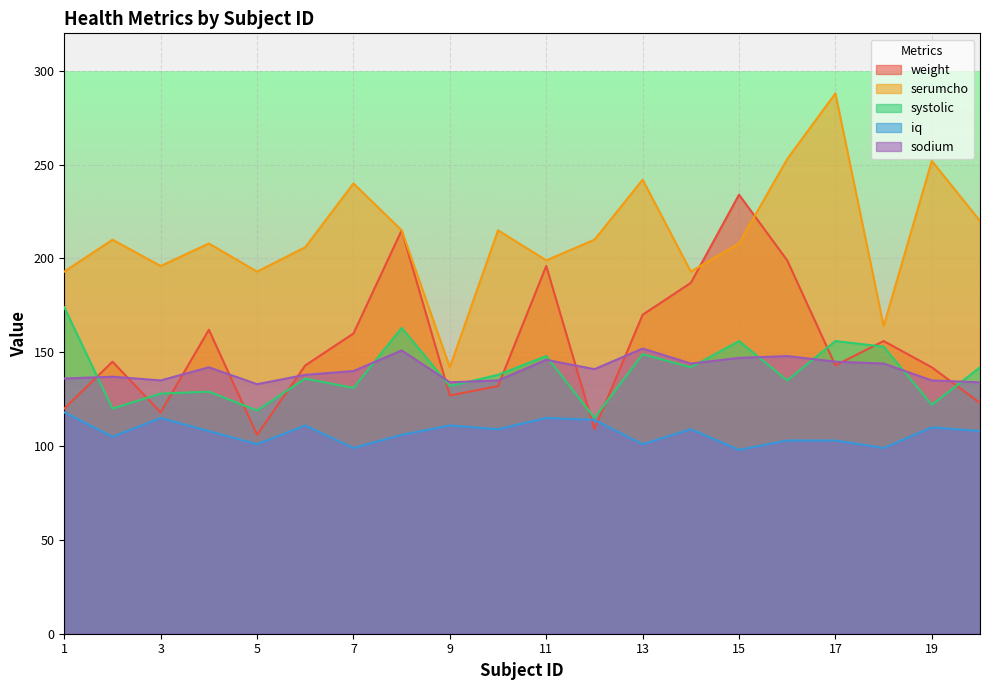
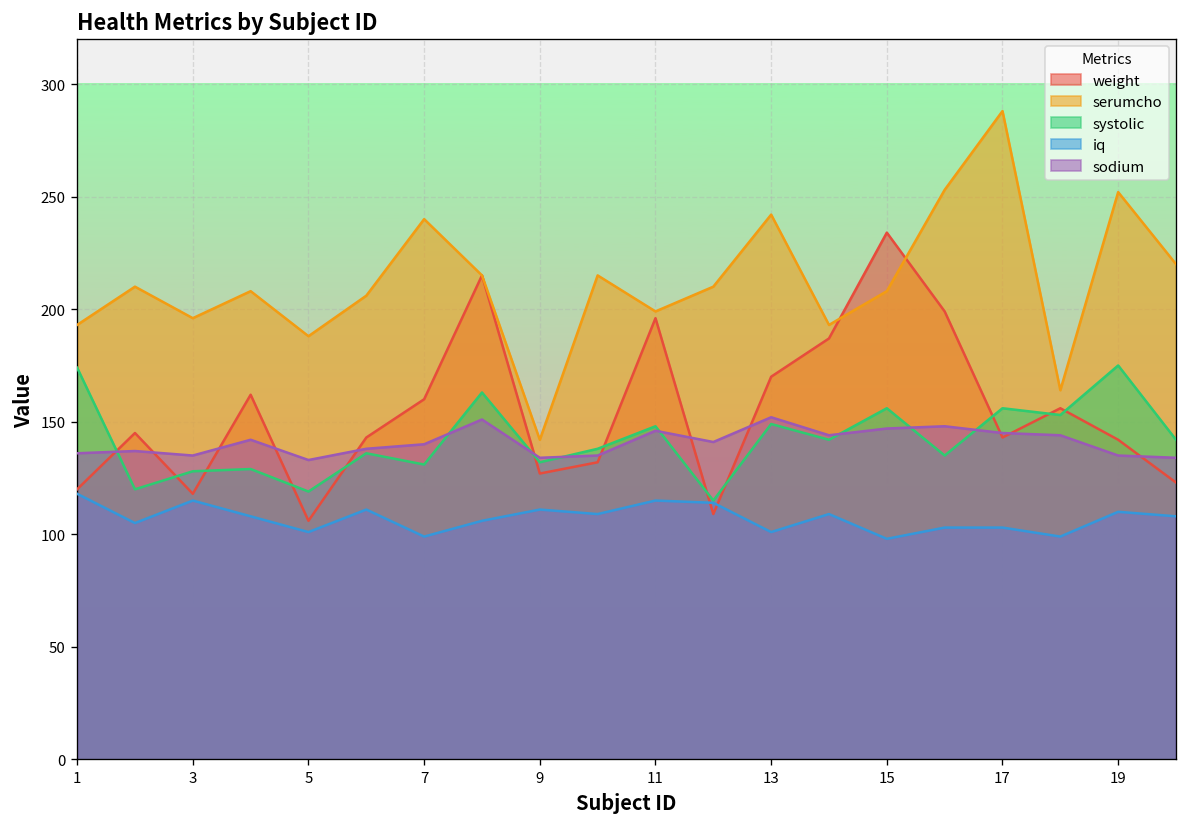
serumcho, 5: 193 -> 188
systolic, 19: 122 -> 175
